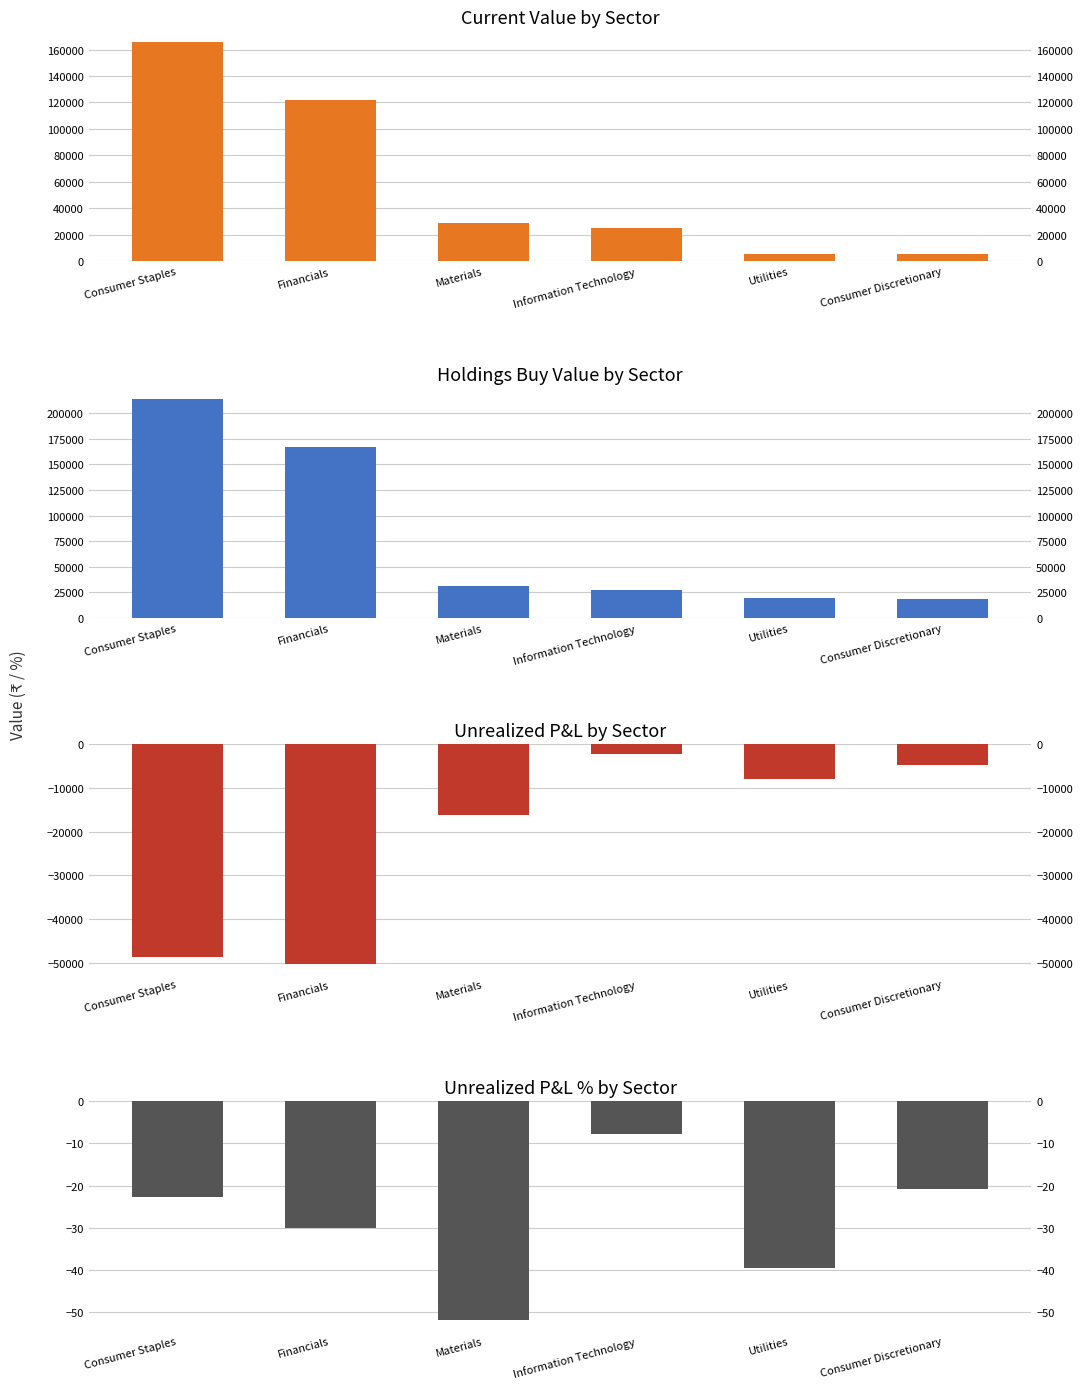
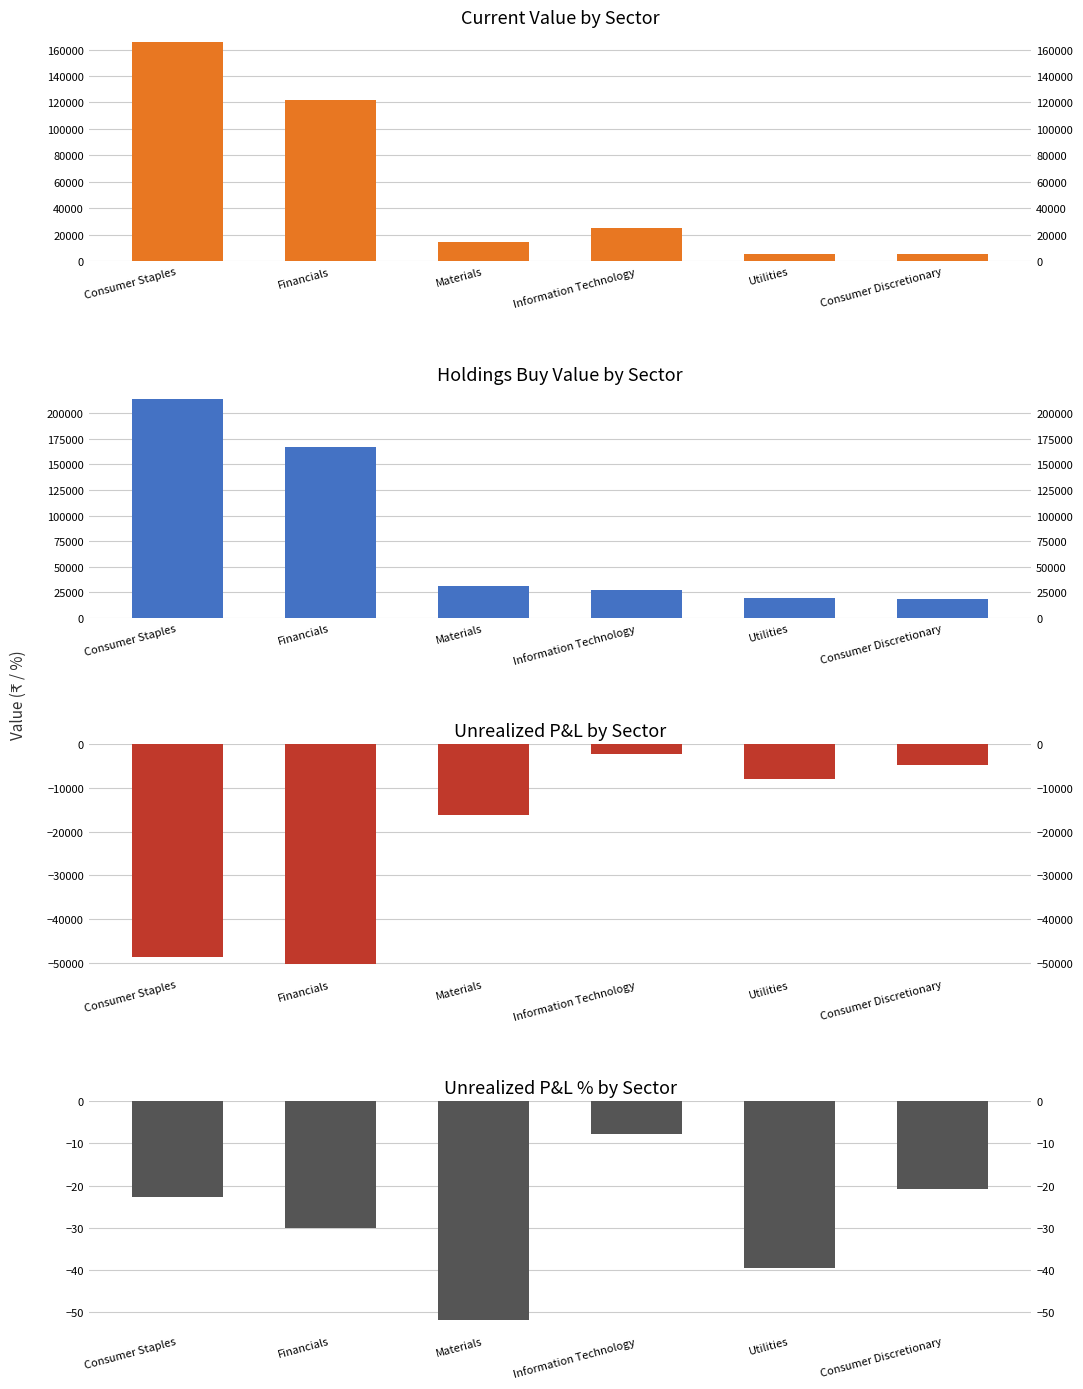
Current Value by Sector, Materials: 29000 -> 15000
